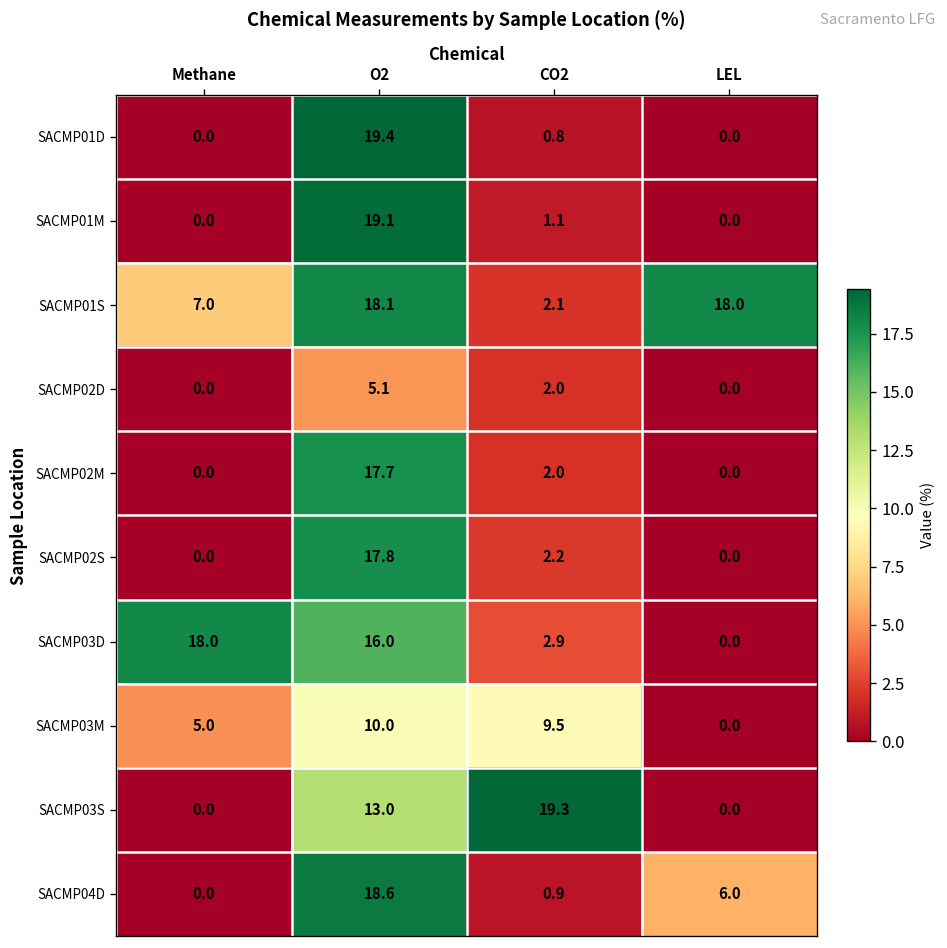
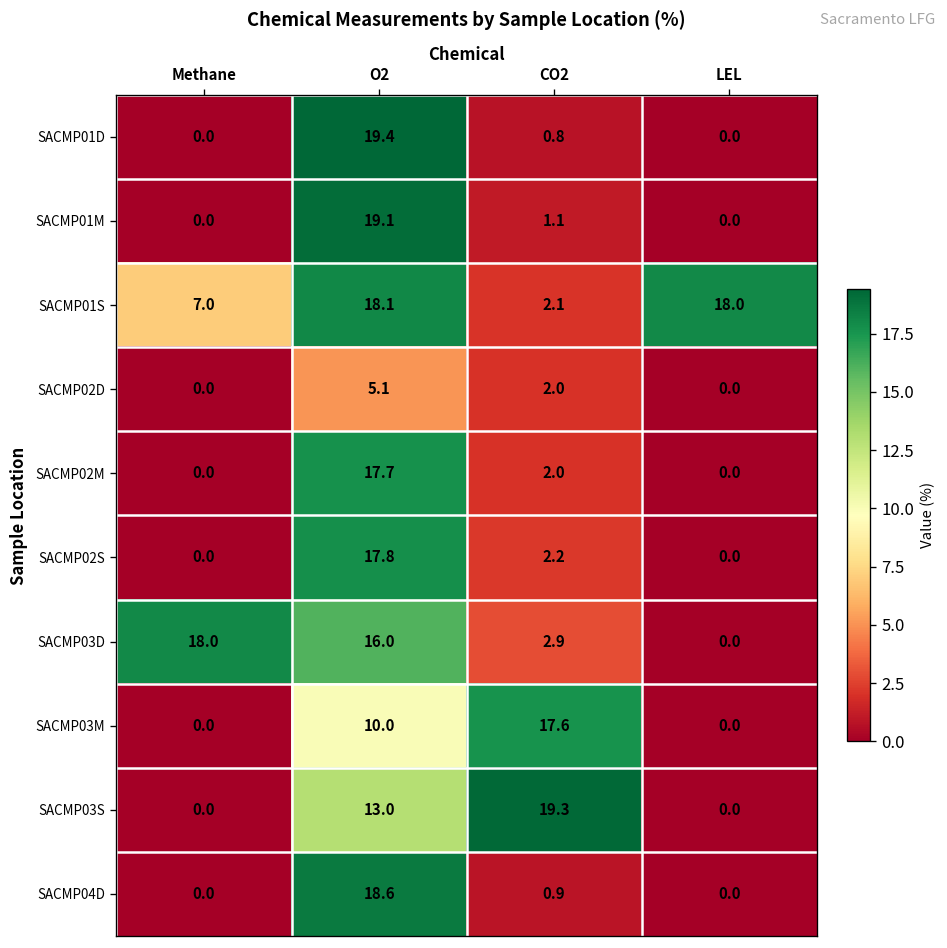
SACMP03M, Methane: 5.0 -> 0.0
SACMP03M, CO2: 9.5 -> 17.6
SACMP04D, LEL: 6.0 -> 0.0
